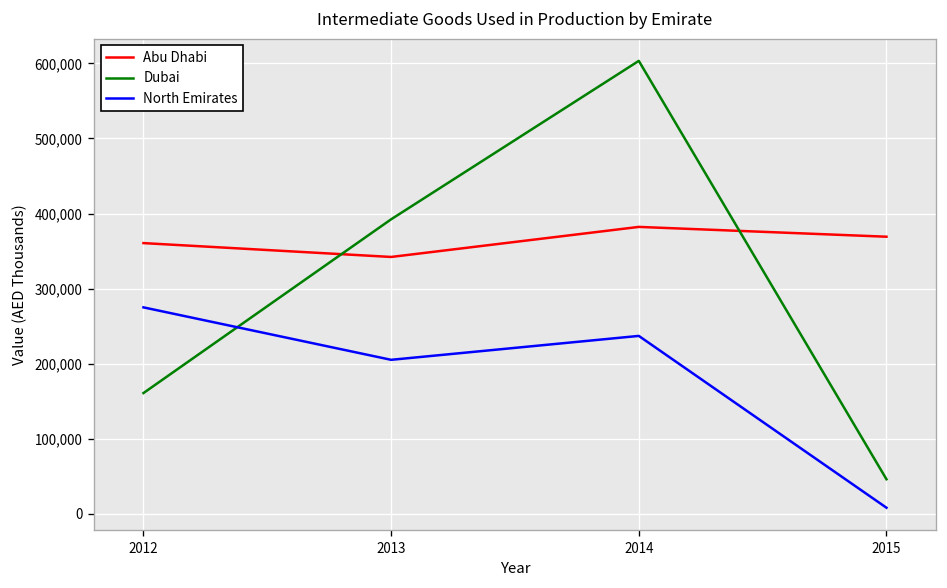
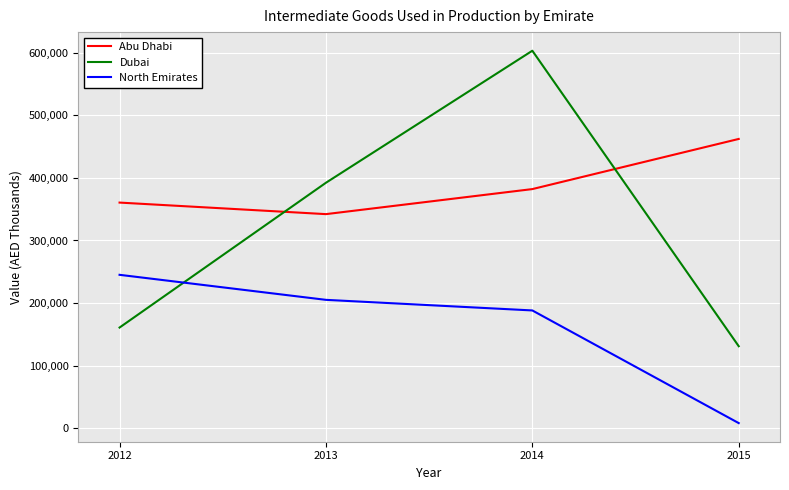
North Emirates, 2012: 270,000 -> 250,000
North Emirates, 2014: 240,000 -> 190,000
Abu Dhabi, 2015: 370,000 -> 460,000
Dubai, 2015: 50,000 -> 130,000
